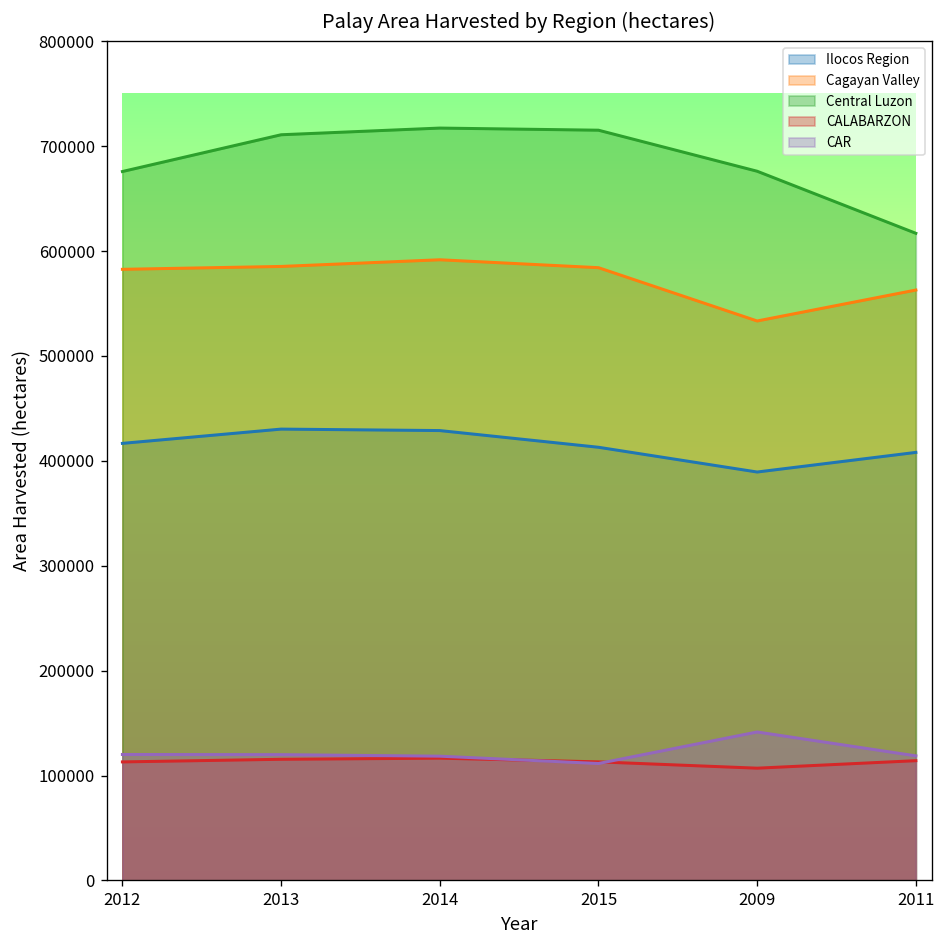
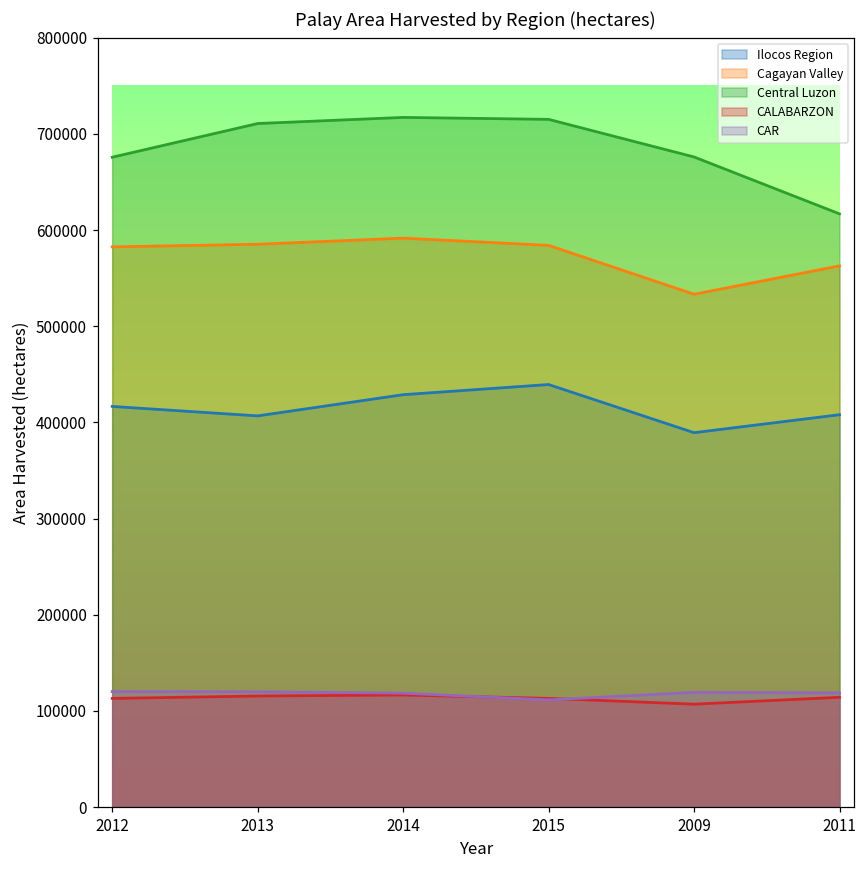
Ilocos Region, 2013: 430000 -> 410000
Ilocos Region, 2015: 410000 -> 440000
CAR, 2009: 140000 -> 120000
